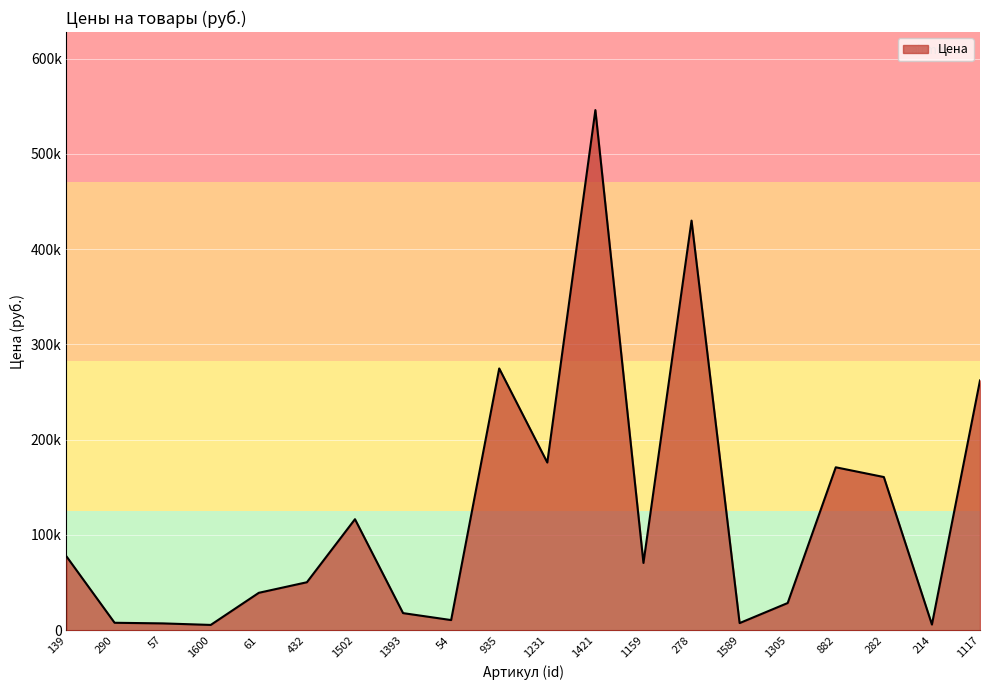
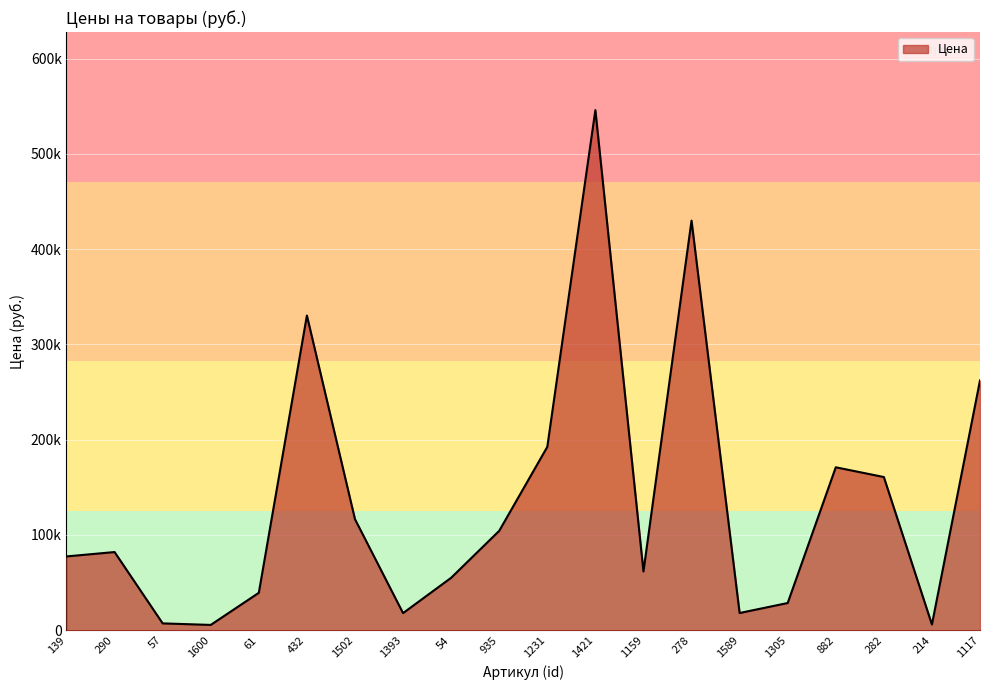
290: 10000 -> 80000
432: 50000 -> 330000
54: 10000 -> 60000
935: 270000 -> 100000
1231: 180000 -> 190000
1159: 70000 -> 60000
1589: 10000 -> 20000
